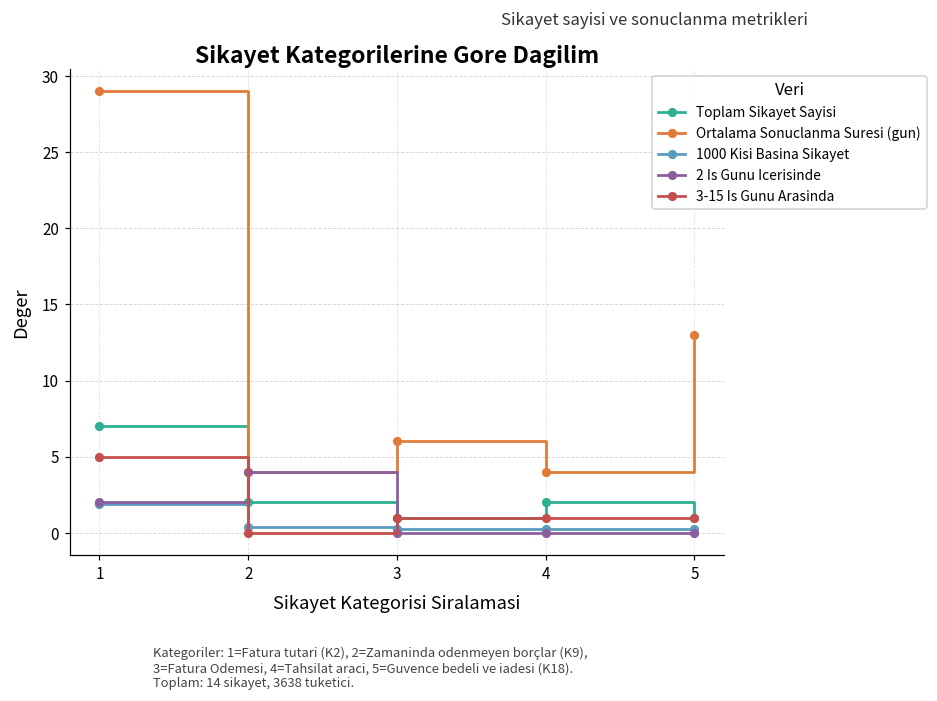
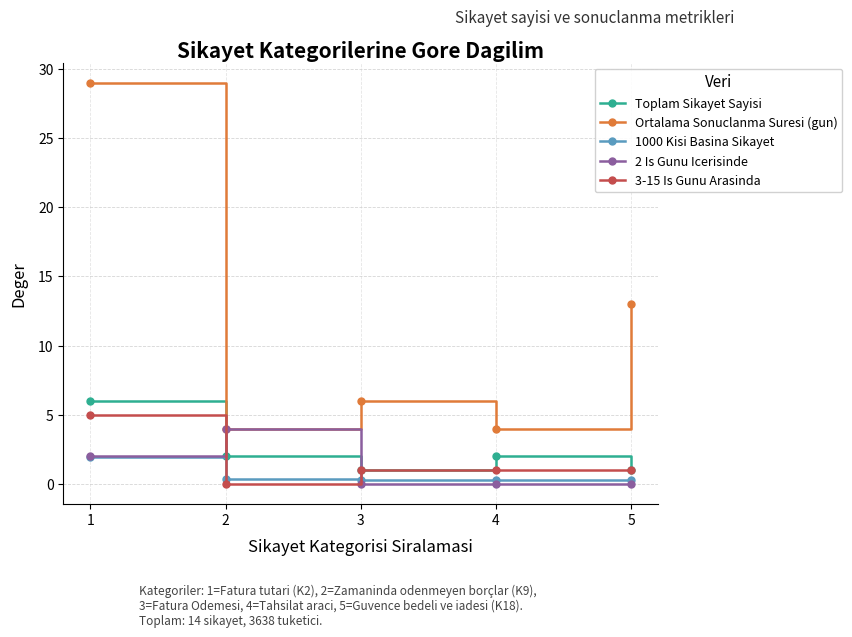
Toplam Sikayet Sayisi, 1: 7 -> 6
